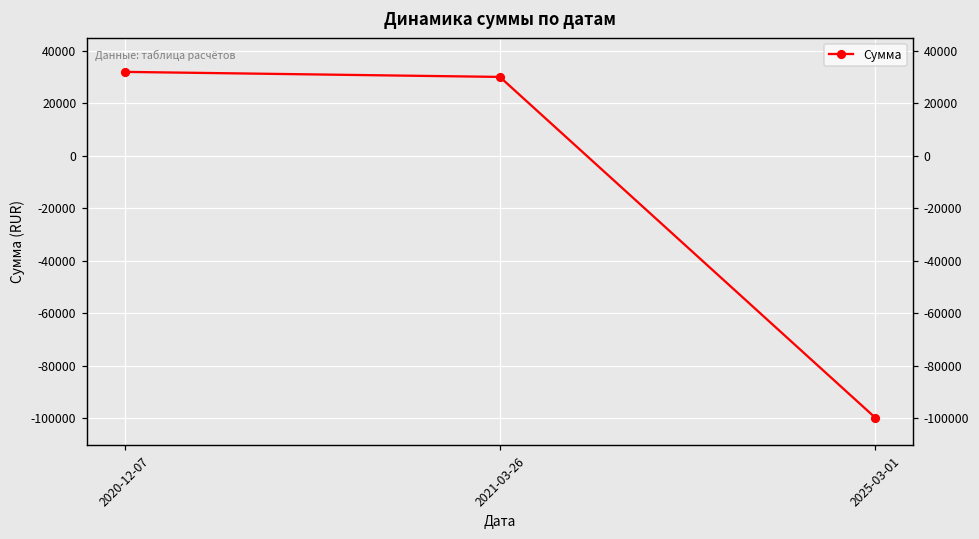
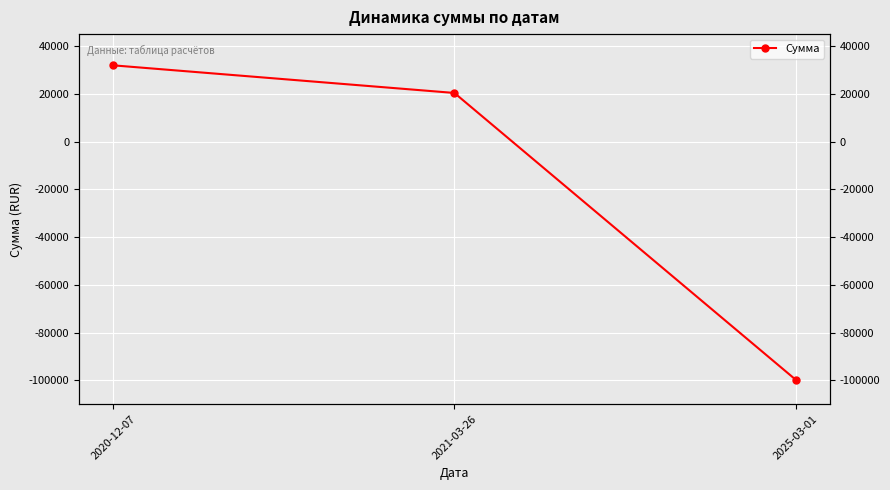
2021-03-26: 30000 -> 20000
